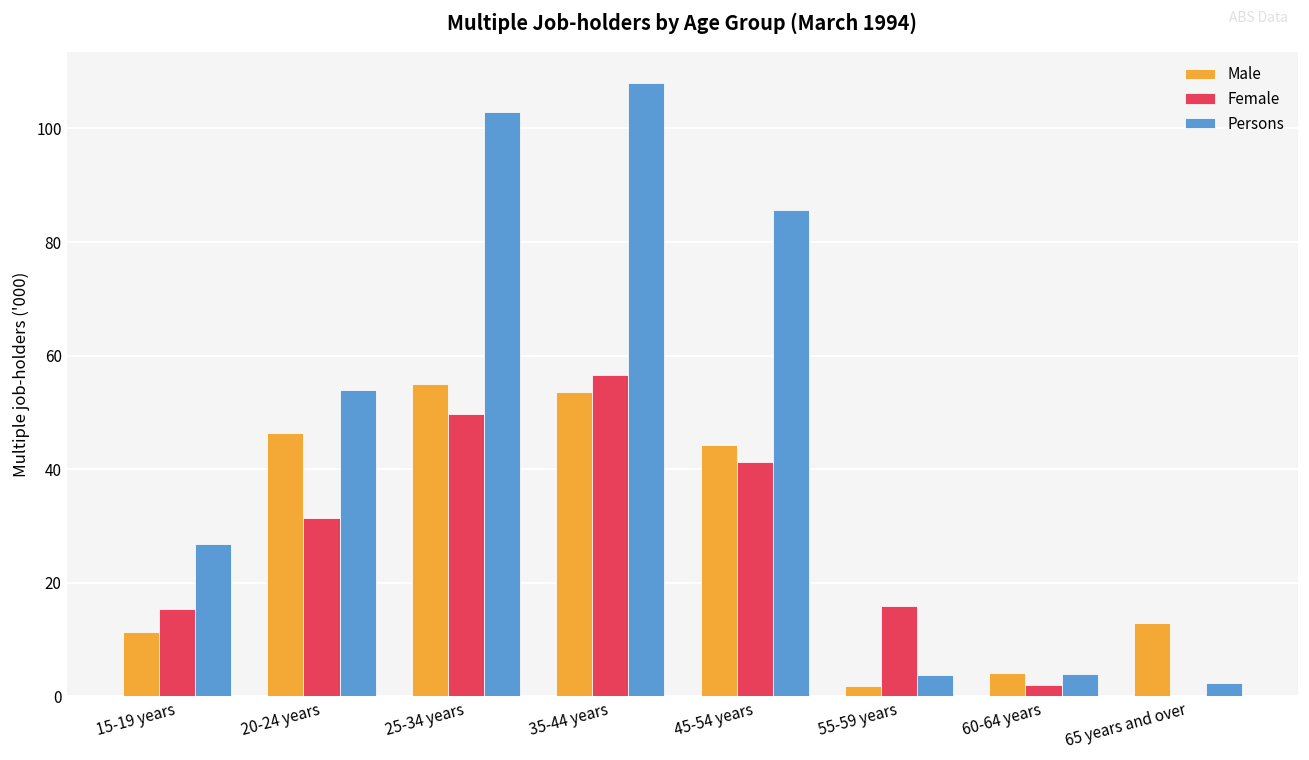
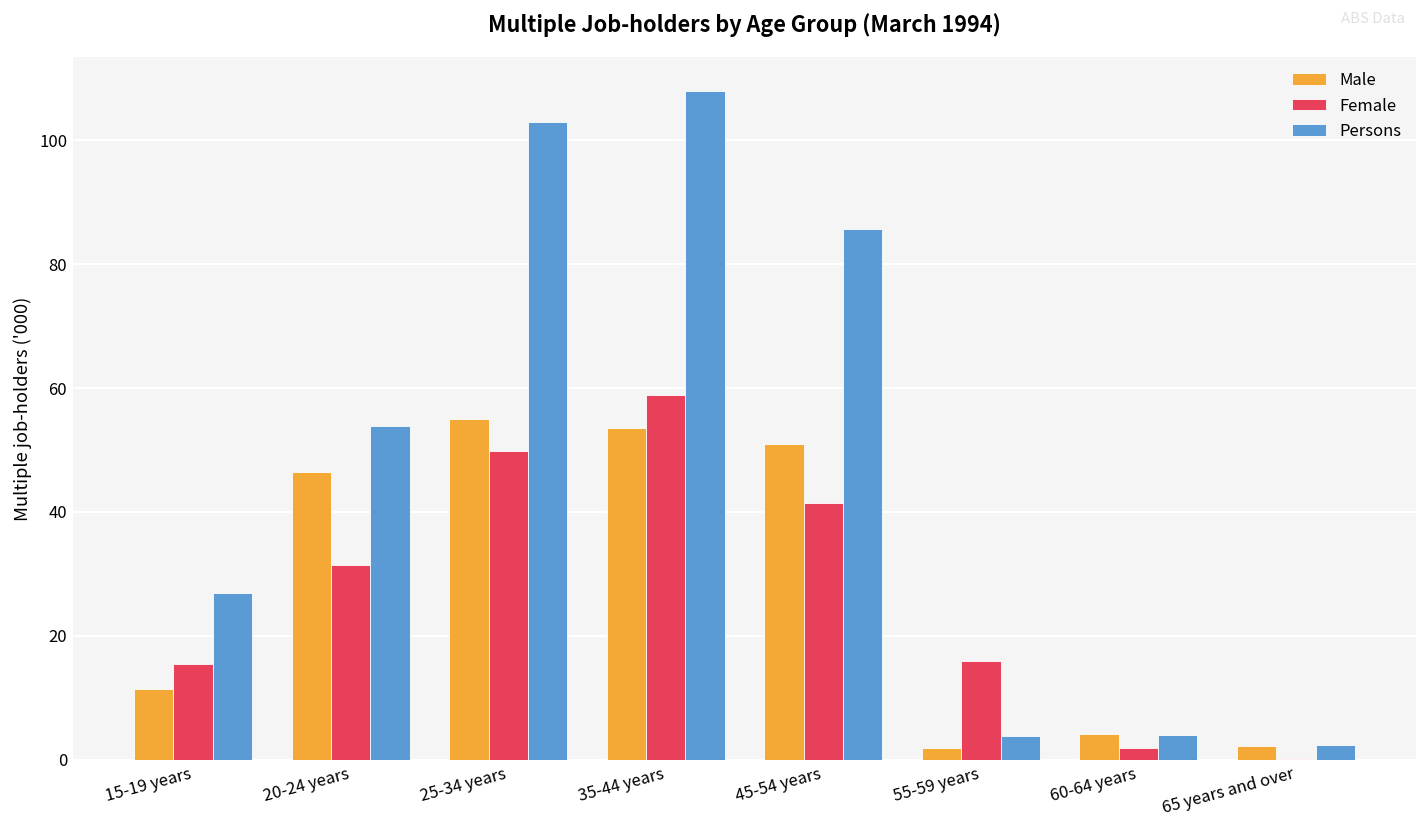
Female, 35-44 years: 57 -> 59
Male, 45-54 years: 44 -> 51
Male, 65 years and over: 13 -> 2
